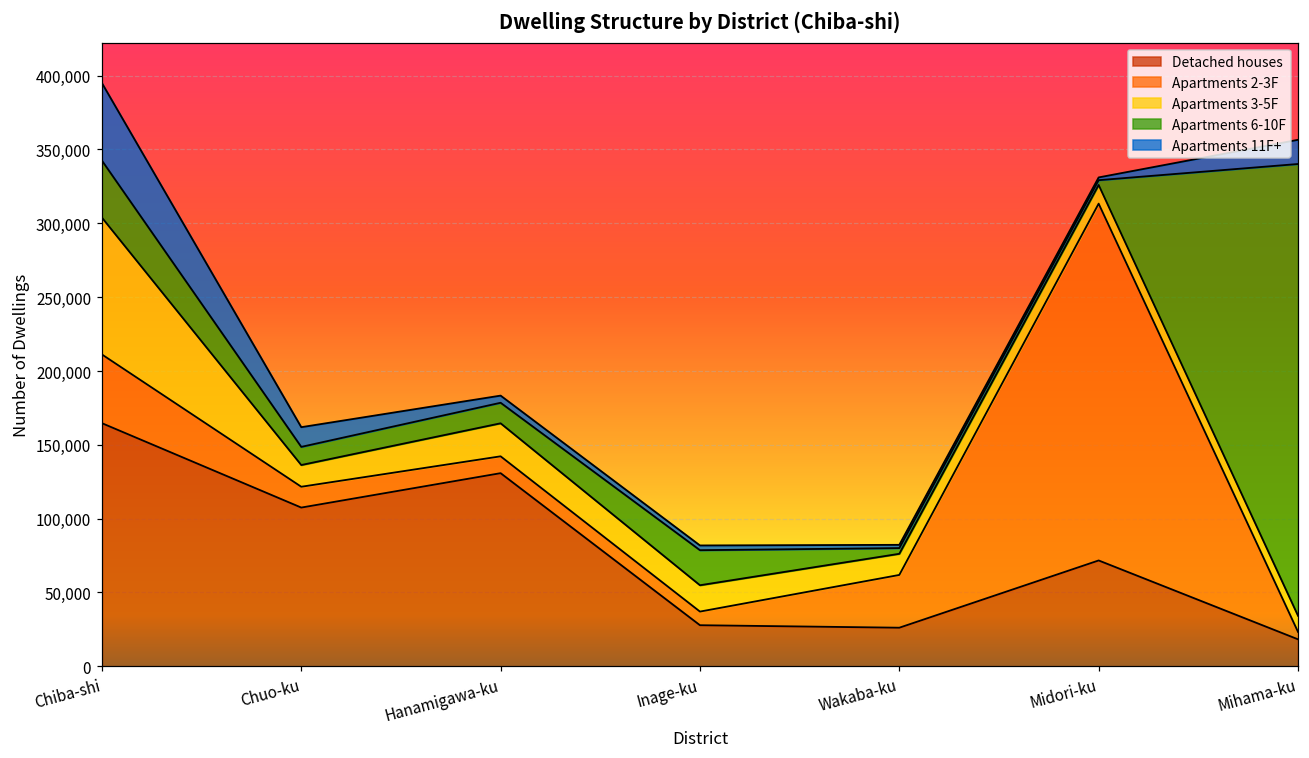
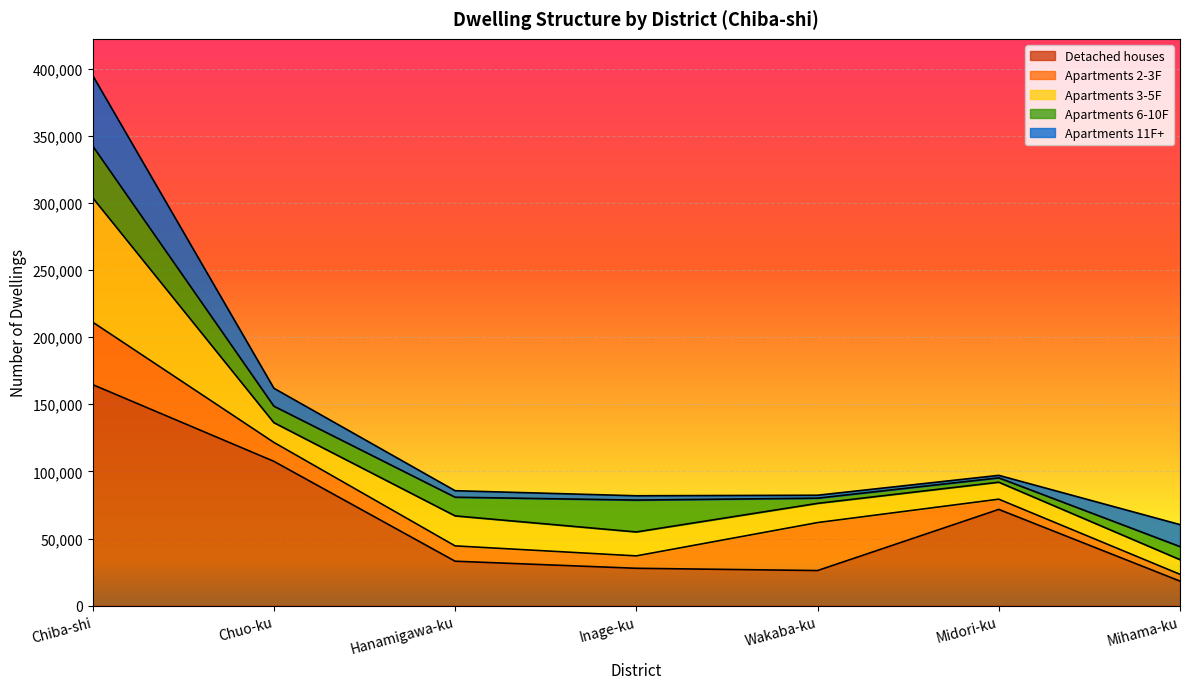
Detached houses, Hanamigawa-ku: 131,000 -> 33,000
Apartments 2-3F, Midori-ku: 242,000 -> 8,000
Apartments 6-10F, Mihama-ku: 306,000 -> 10,000
